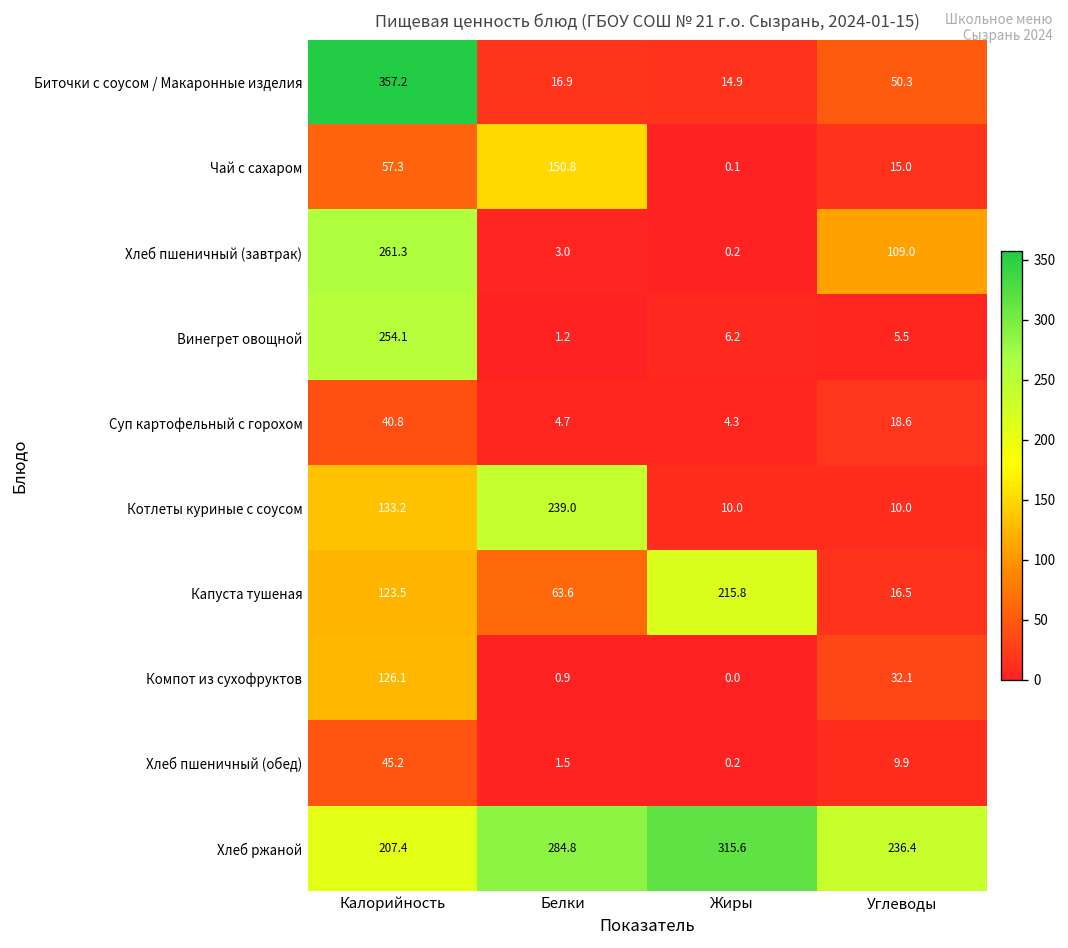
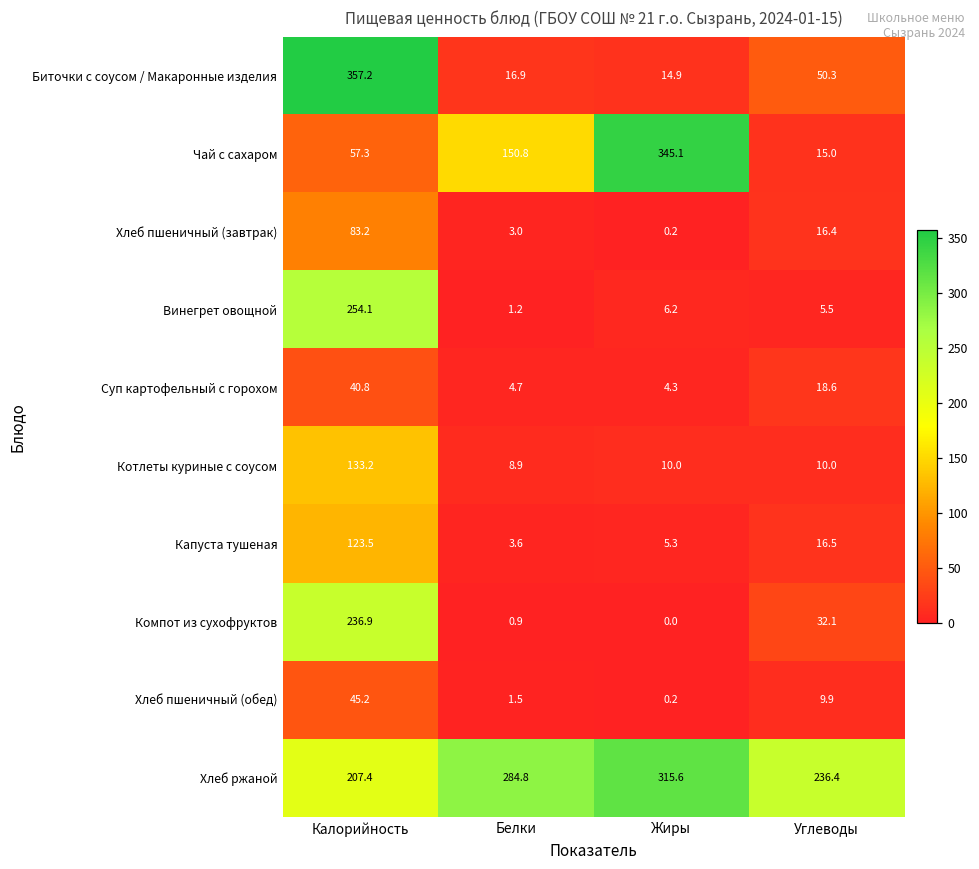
Чай с сахаром, Жиры: 0.1 -> 345.1
Хлеб пшеничный (завтрак), Калорийность: 261.3 -> 83.2
Хлеб пшеничный (завтрак), Углеводы: 109.0 -> 16.4
Котлеты куриные с соусом, Белки: 239.0 -> 8.9
Капуста тушеная, Белки: 63.6 -> 3.6
Капуста тушеная, Жиры: 215.8 -> 5.3
Компот из сухофруктов, Калорийность: 126.1 -> 236.9
